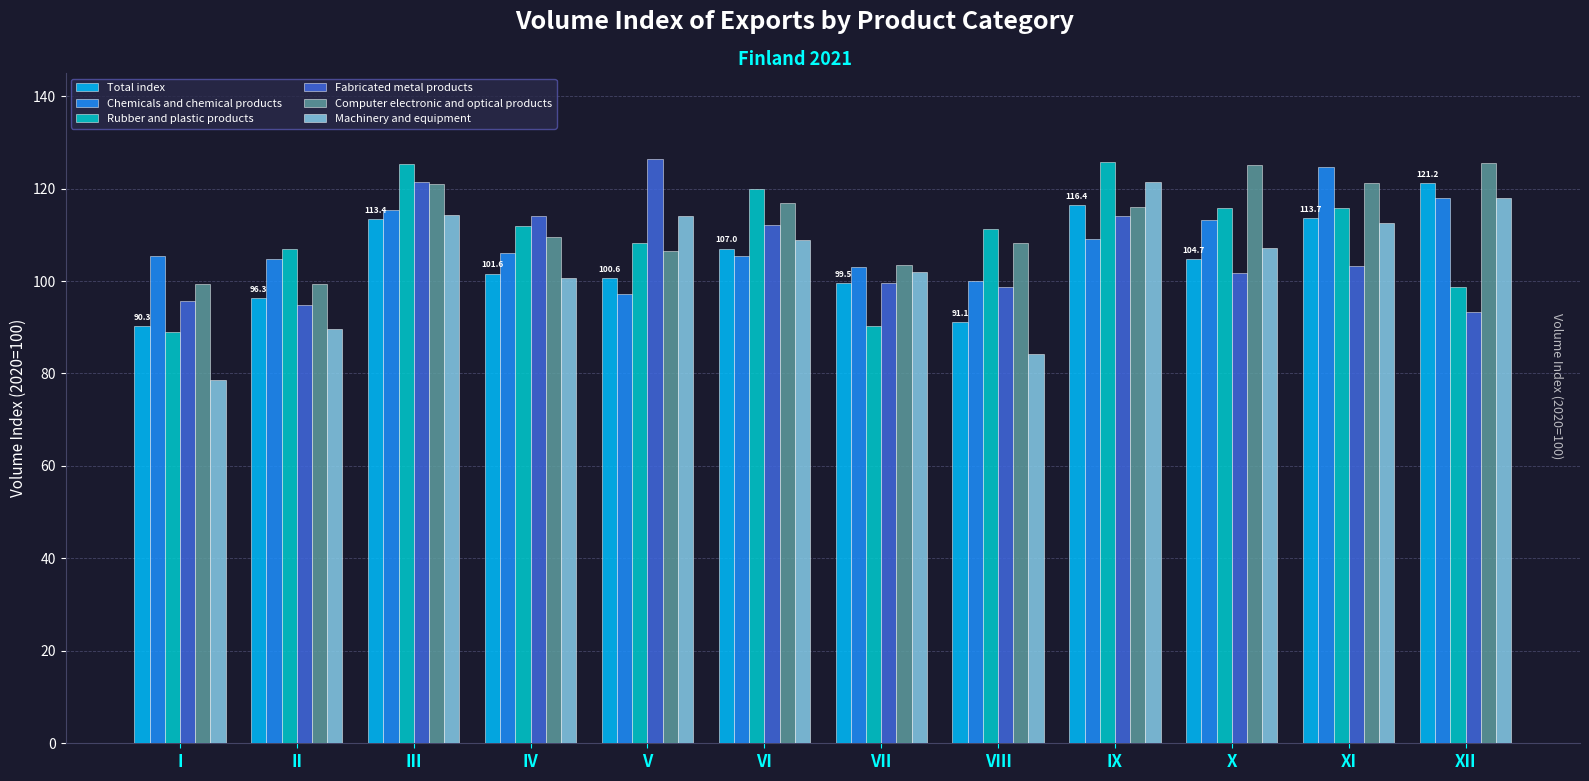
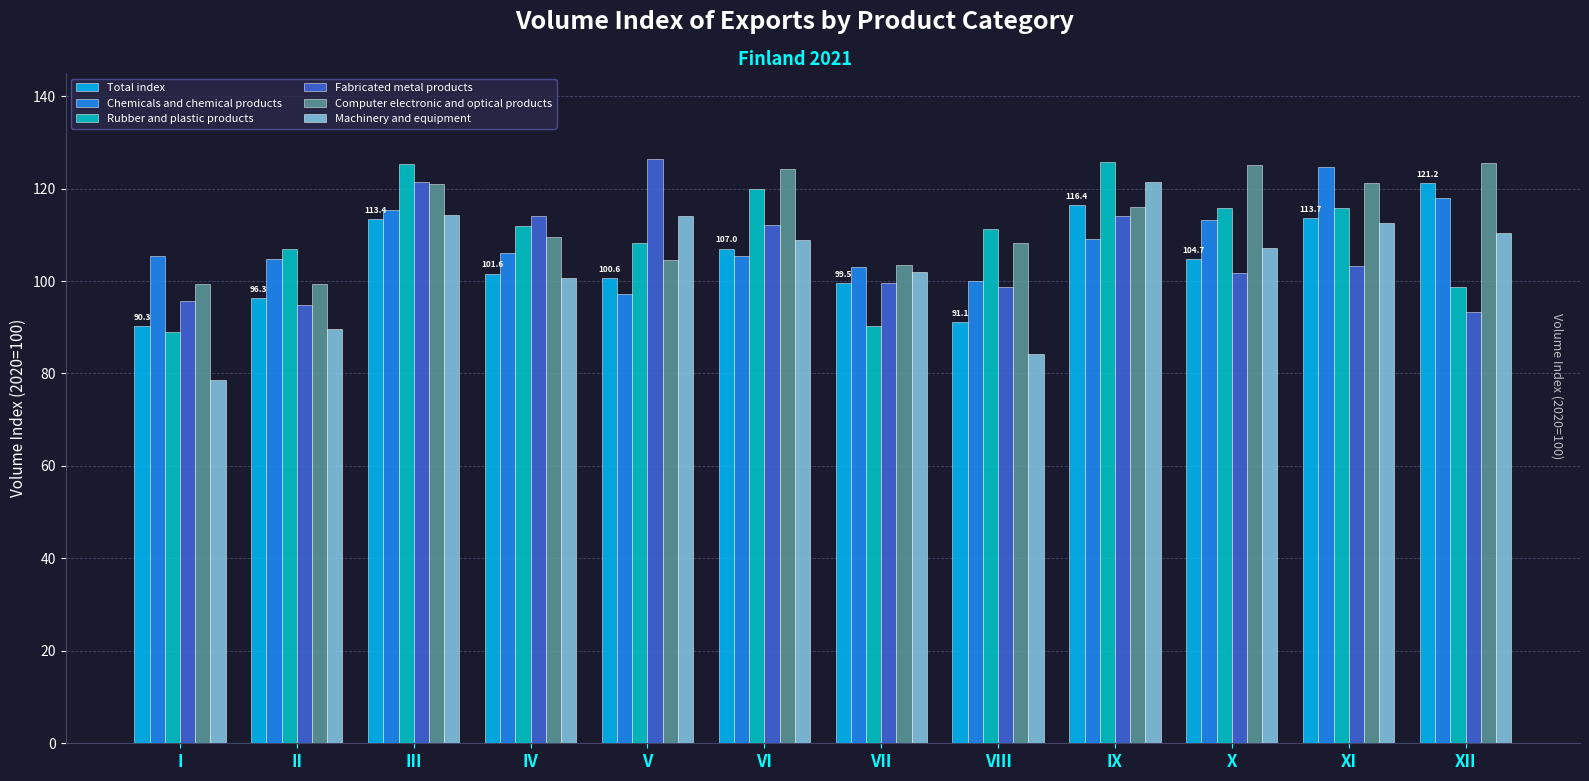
Computer electronic and optical products, V: 107 -> 105
Computer electronic and optical products, VI: 117 -> 124
Machinery and equipment, XII: 118 -> 110
